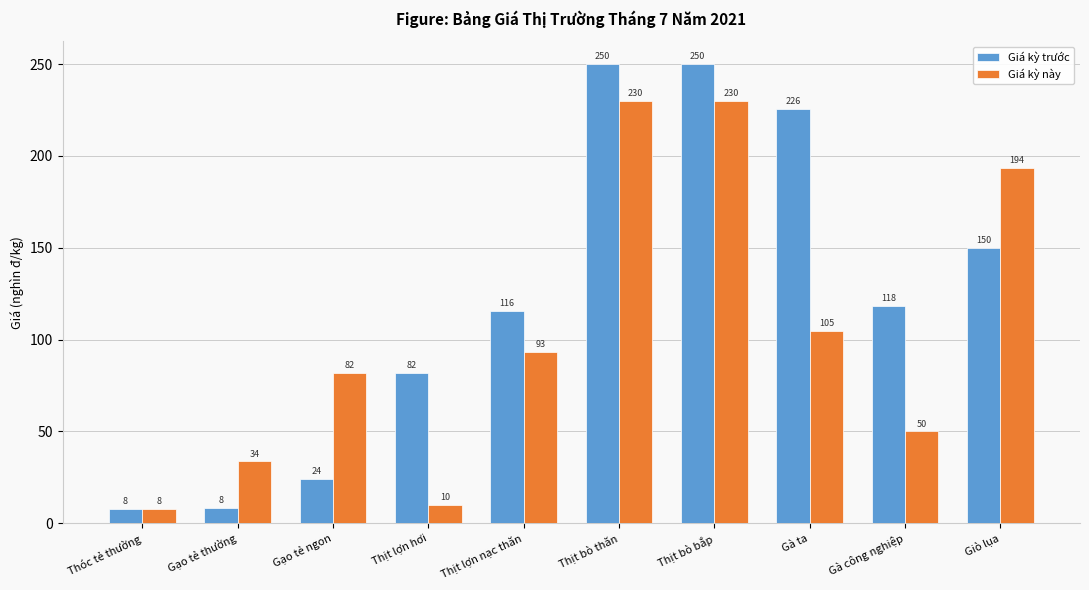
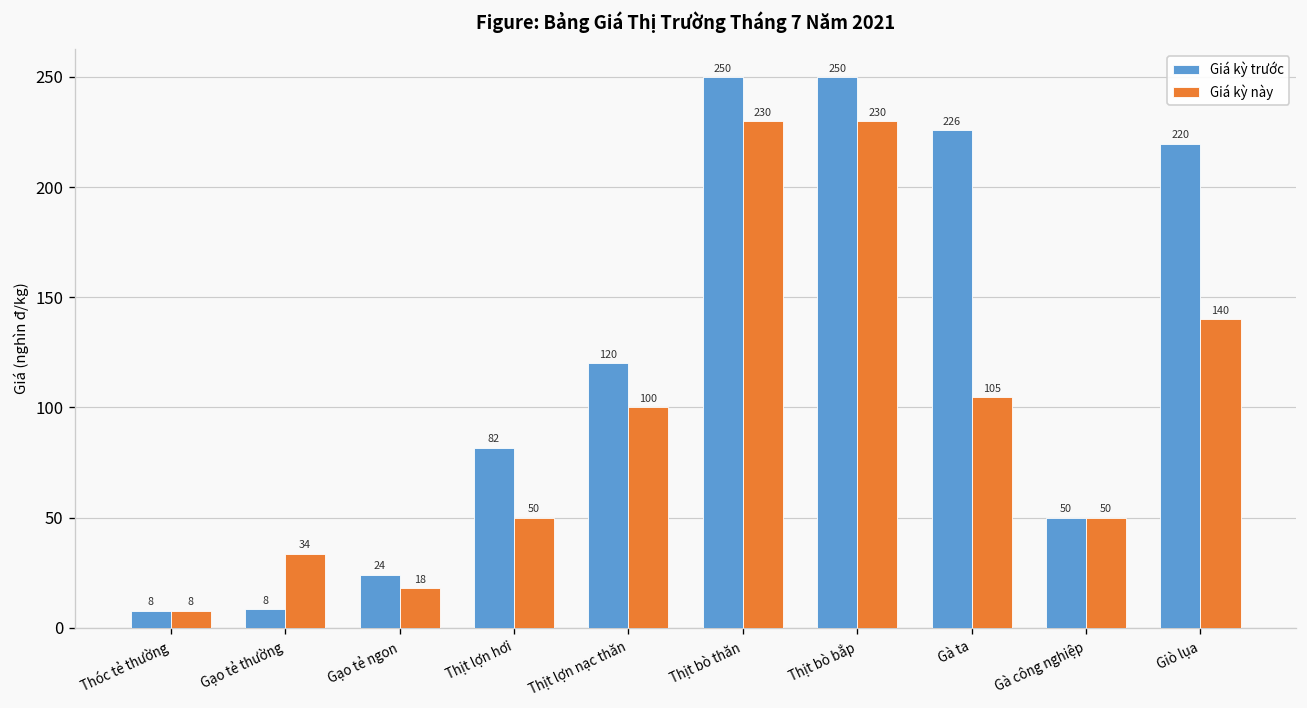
Giá kỳ này, Gạo tẻ ngon: 82 -> 18
Giá kỳ này, Thịt lợn hơi: 10 -> 50
Giá kỳ trước, Thịt lợn nạc thăn: 116 -> 120
Giá kỳ này, Thịt lợn nạc thăn: 93 -> 100
Giá kỳ trước, Gà công nghiệp: 118 -> 50
Giá kỳ trước, Giò lụa: 150 -> 220
Giá kỳ này, Giò lụa: 194 -> 140
